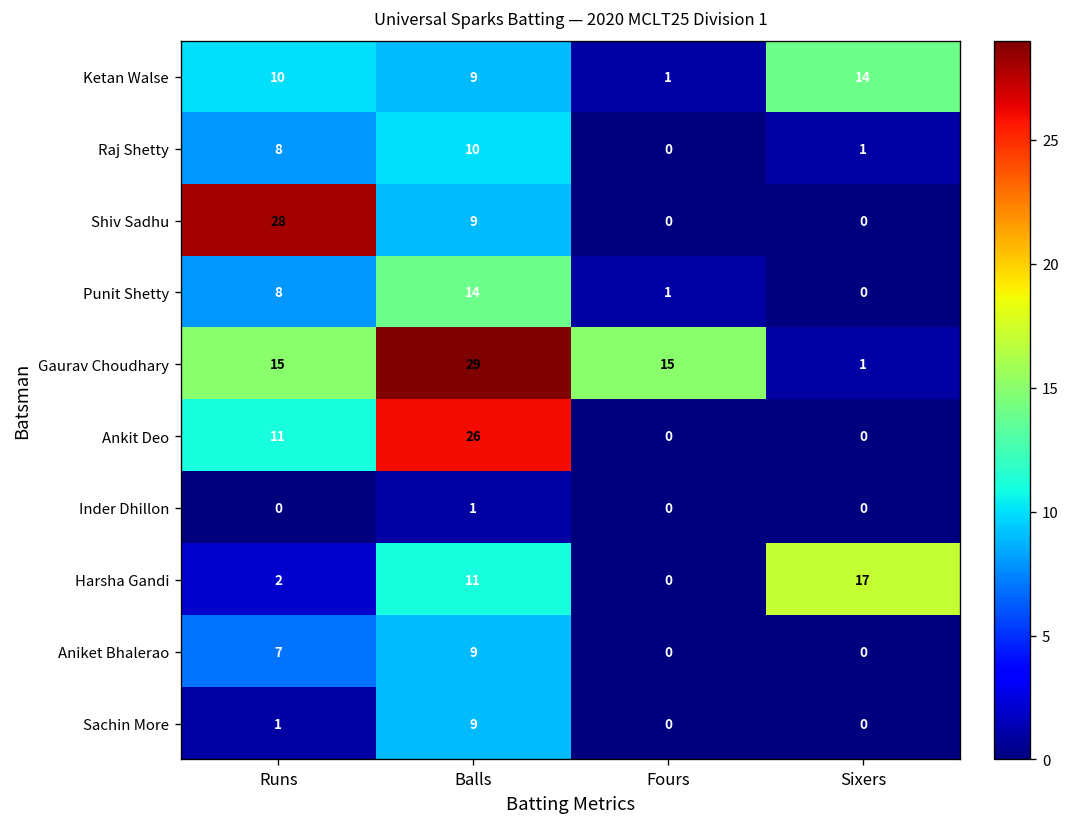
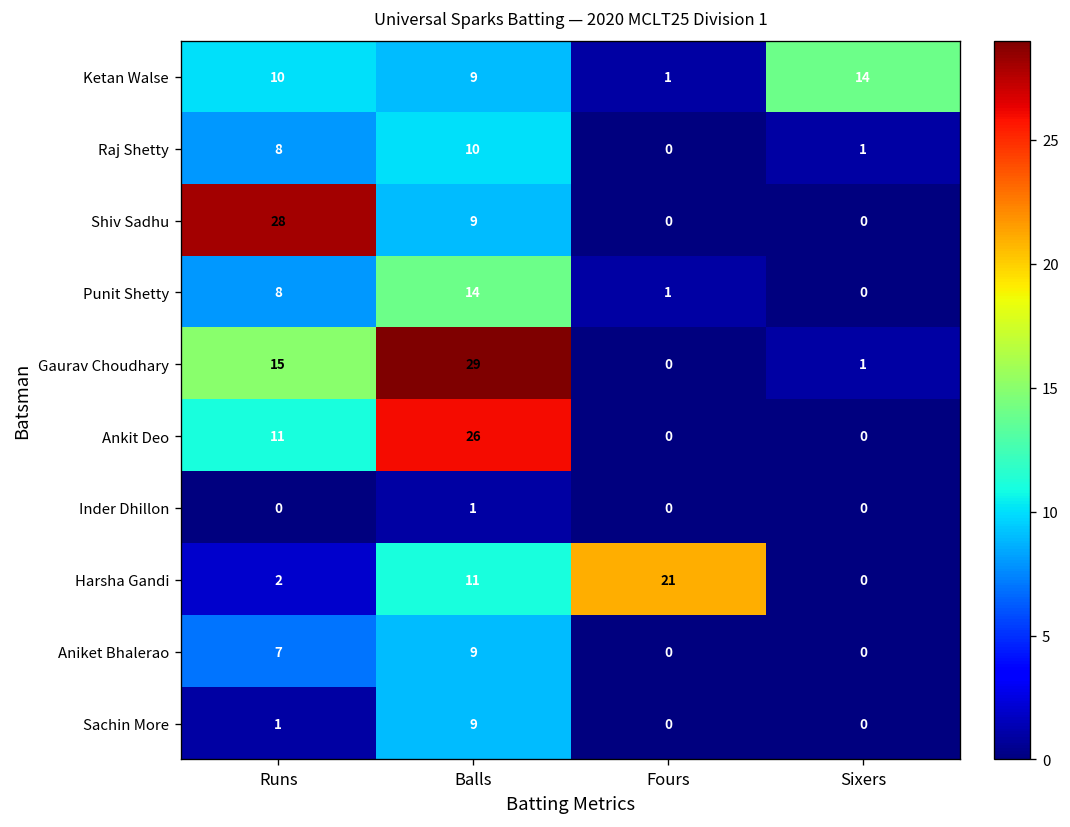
Gaurav Choudhary, Fours: 15 -> 0
Harsha Gandi, Fours: 0 -> 21
Harsha Gandi, Sixers: 17 -> 0
